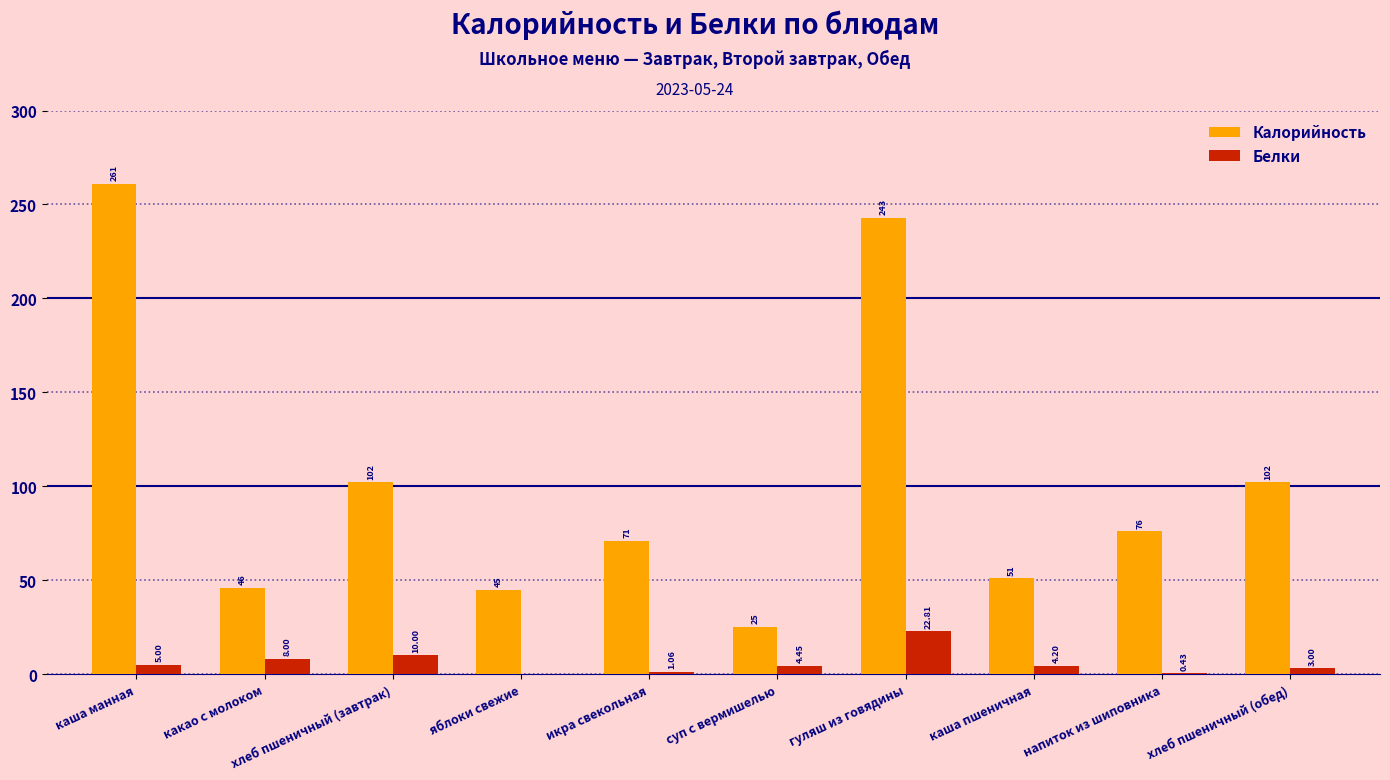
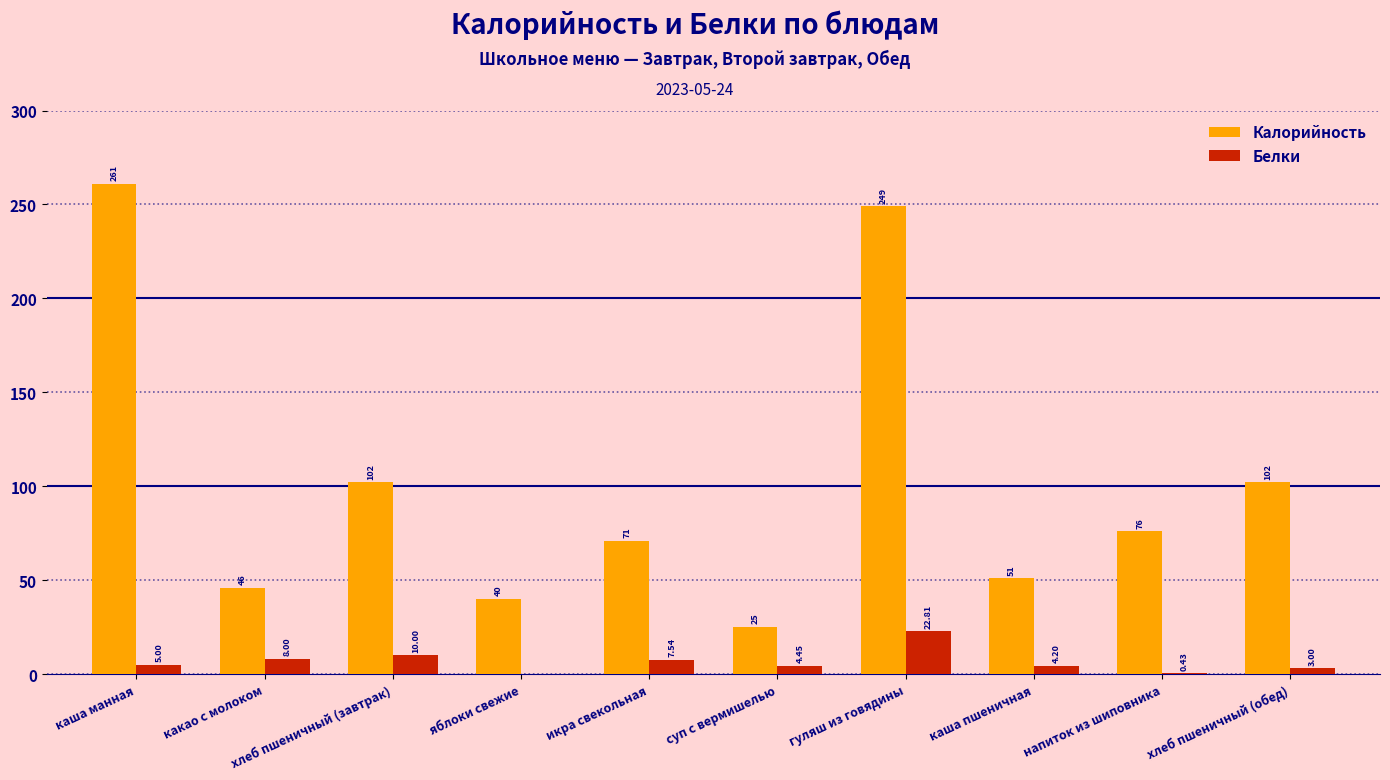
Калорийность, яблоки свежие: 45 -> 40
Белки, икра свекольная: 1.06 -> 7.54
Калорийность, гуляш из говядины: 243 -> 249
